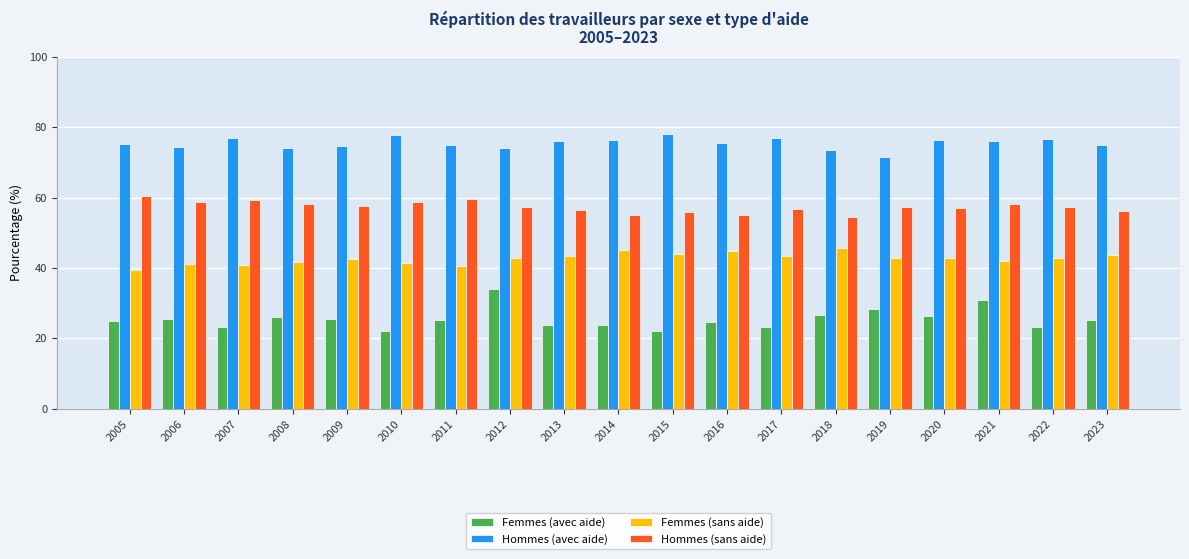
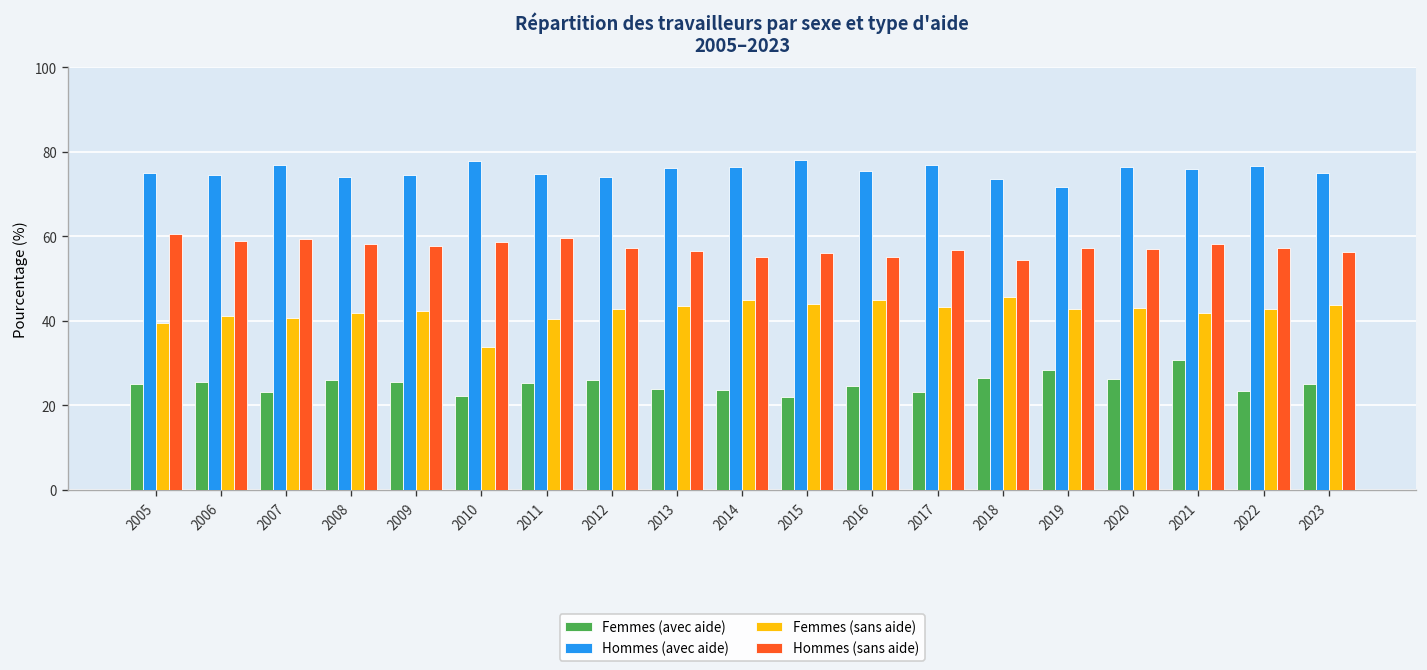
Femmes (sans aide), 2010: 41 -> 34
Femmes (avec aide), 2012: 34 -> 26
